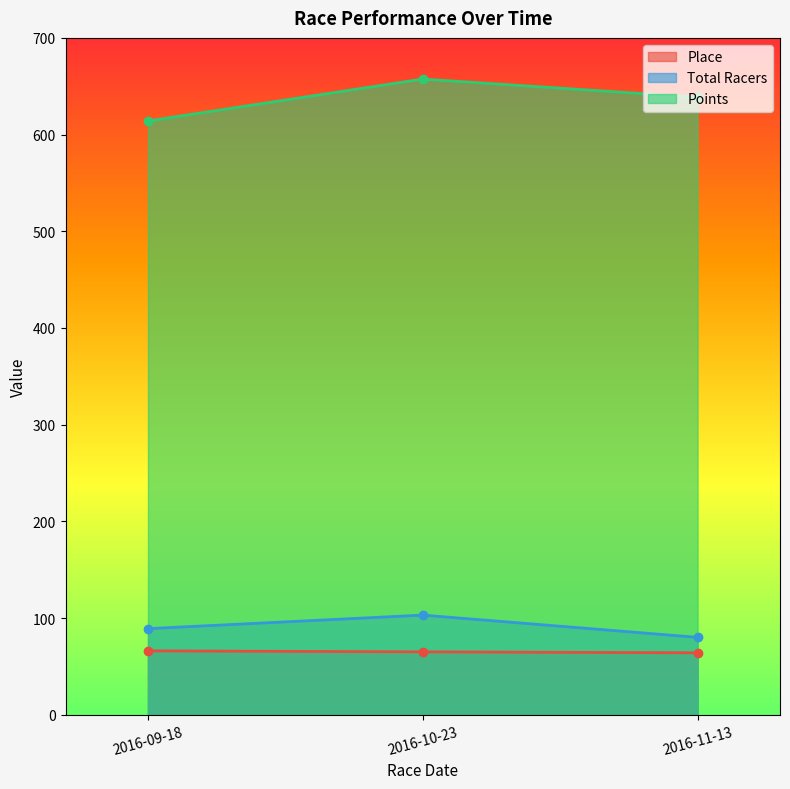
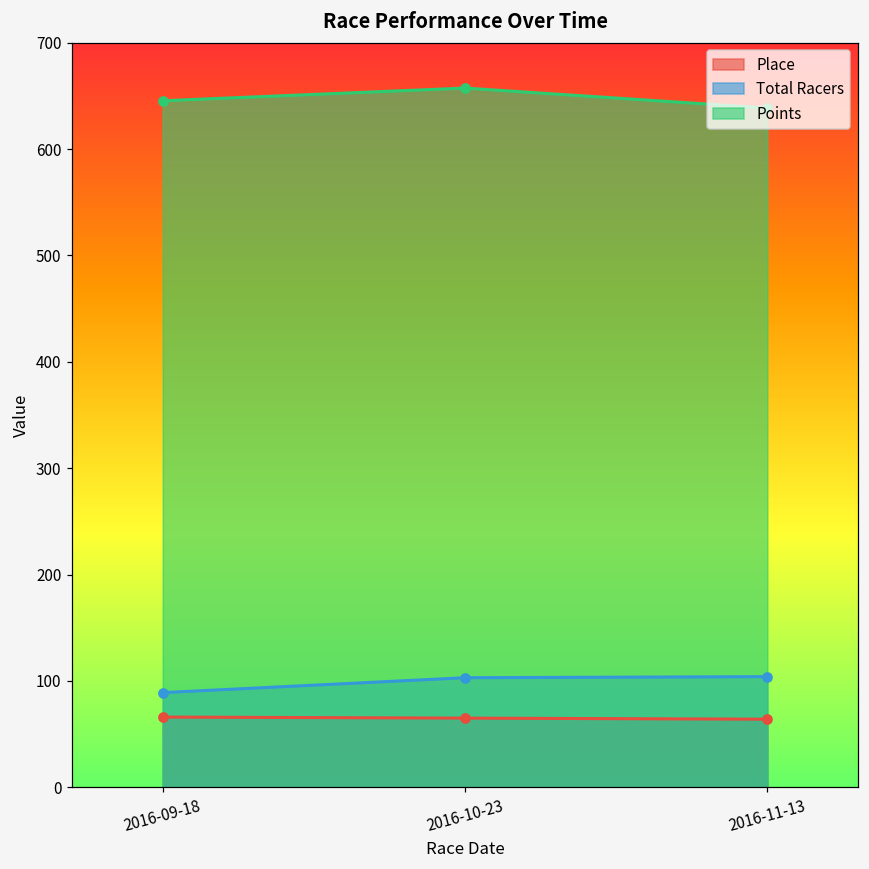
Points, 2016-09-18: 610 -> 650
Total Racers, 2016-11-13: 80 -> 100
